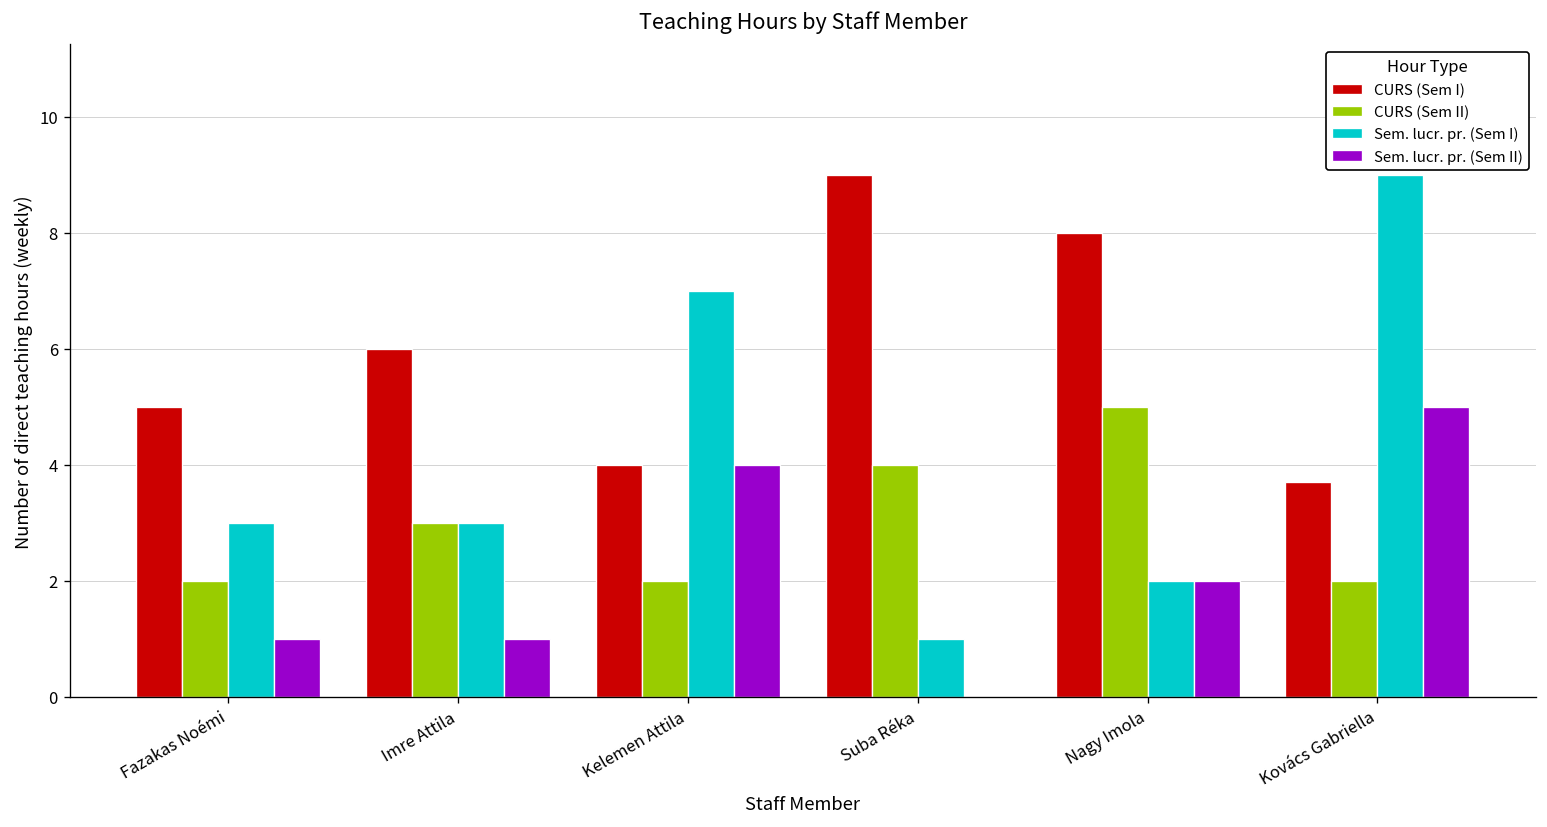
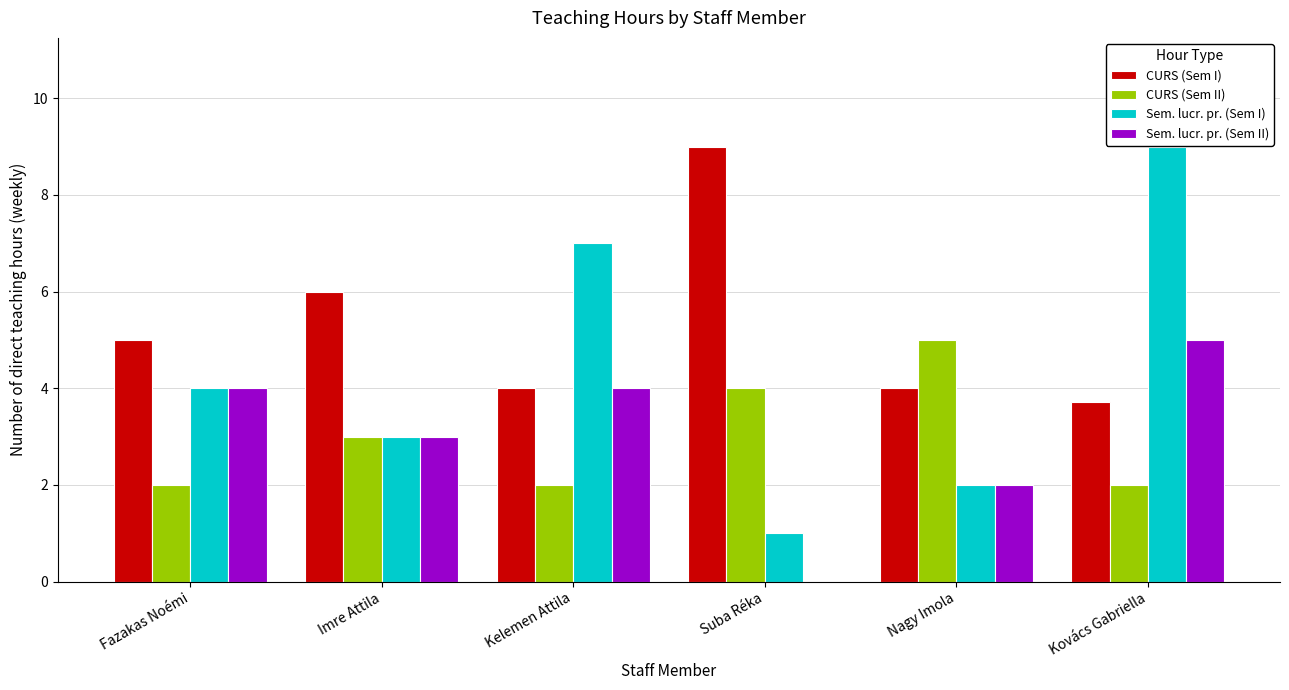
Sem. lucr. pr. (Sem I), Fazakas Noémi: 3 -> 4
Sem. lucr. pr. (Sem II), Fazakas Noémi: 1 -> 4
Sem. lucr. pr. (Sem II), Imre Attila: 1 -> 3
CURS (Sem I), Nagy Imola: 8 -> 4
